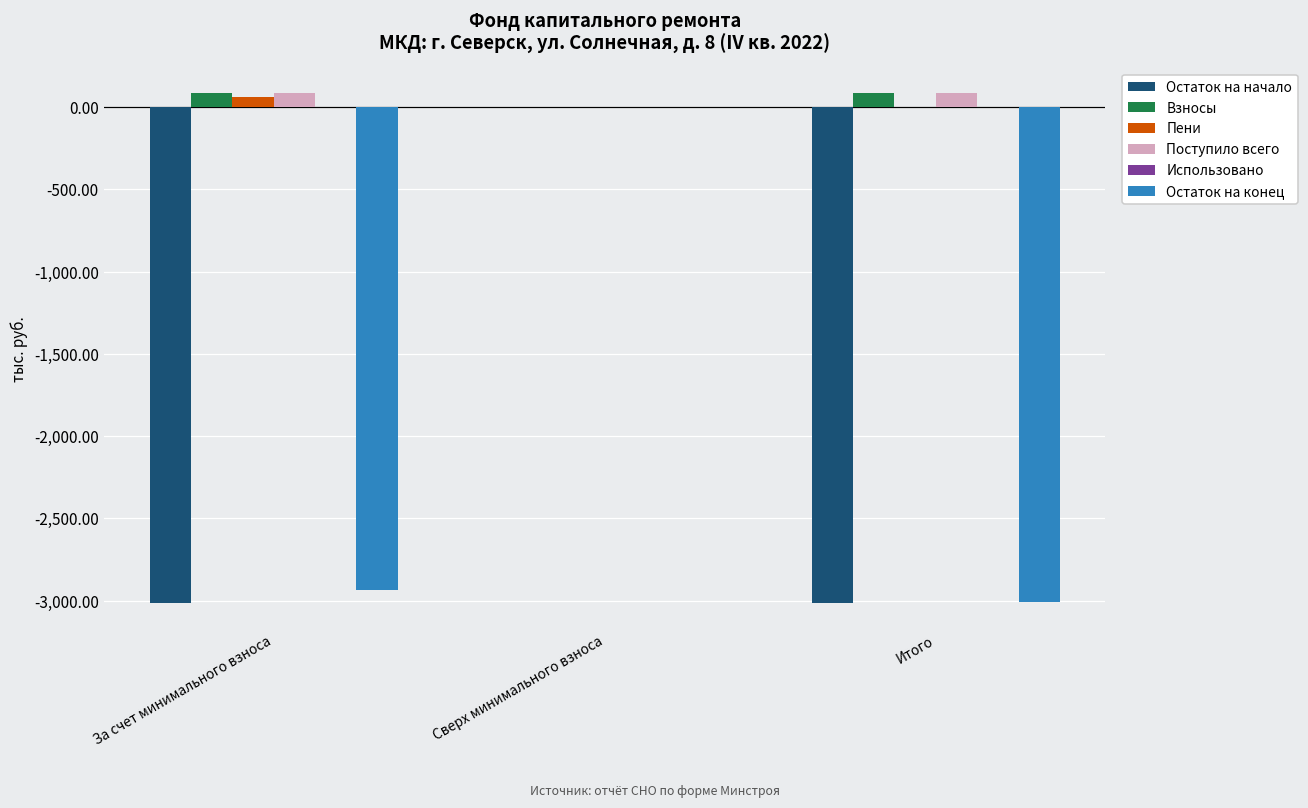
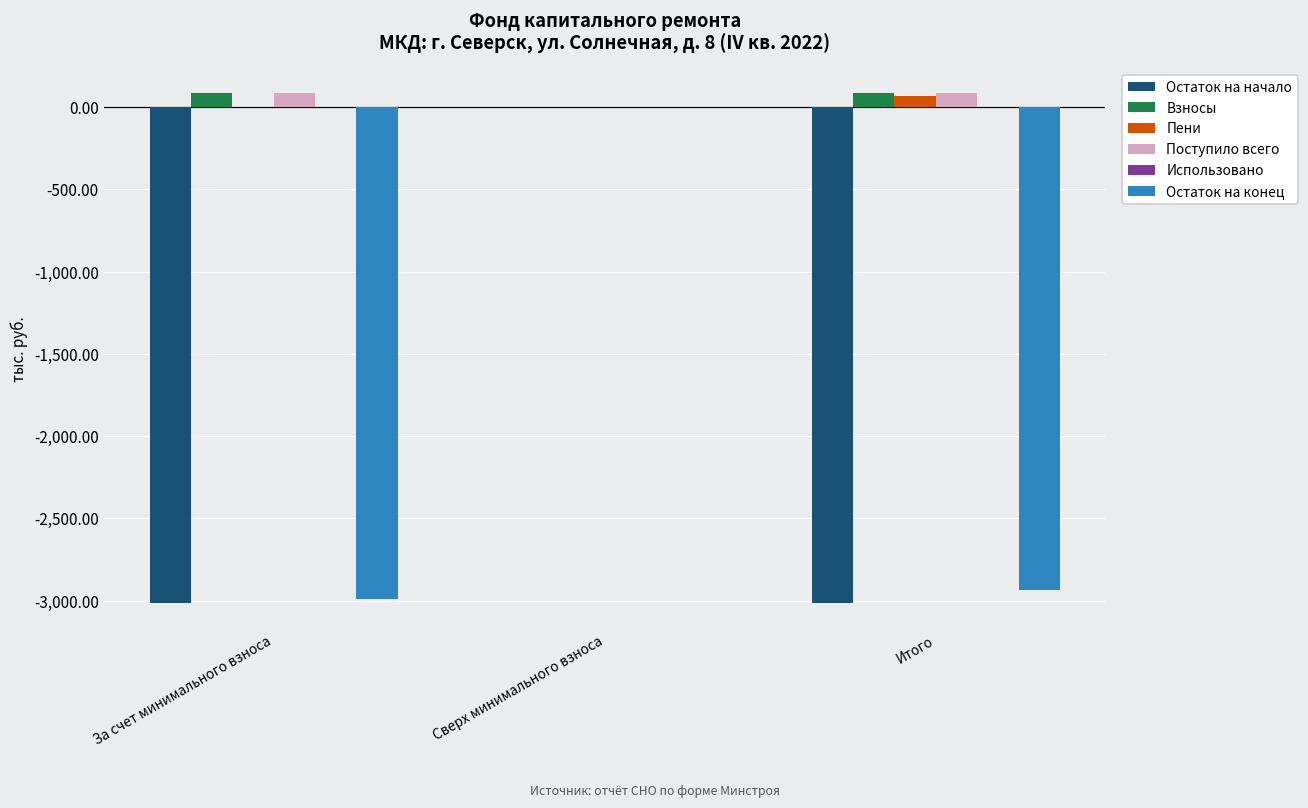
Пени, За счет минимального взноса: 60 -> 0
Остаток на конец, За счет минимального взноса: -2,930 -> -2,990
Пени, Итого: 0 -> 60
Остаток на конец, Итого: -3,010 -> -2,930
